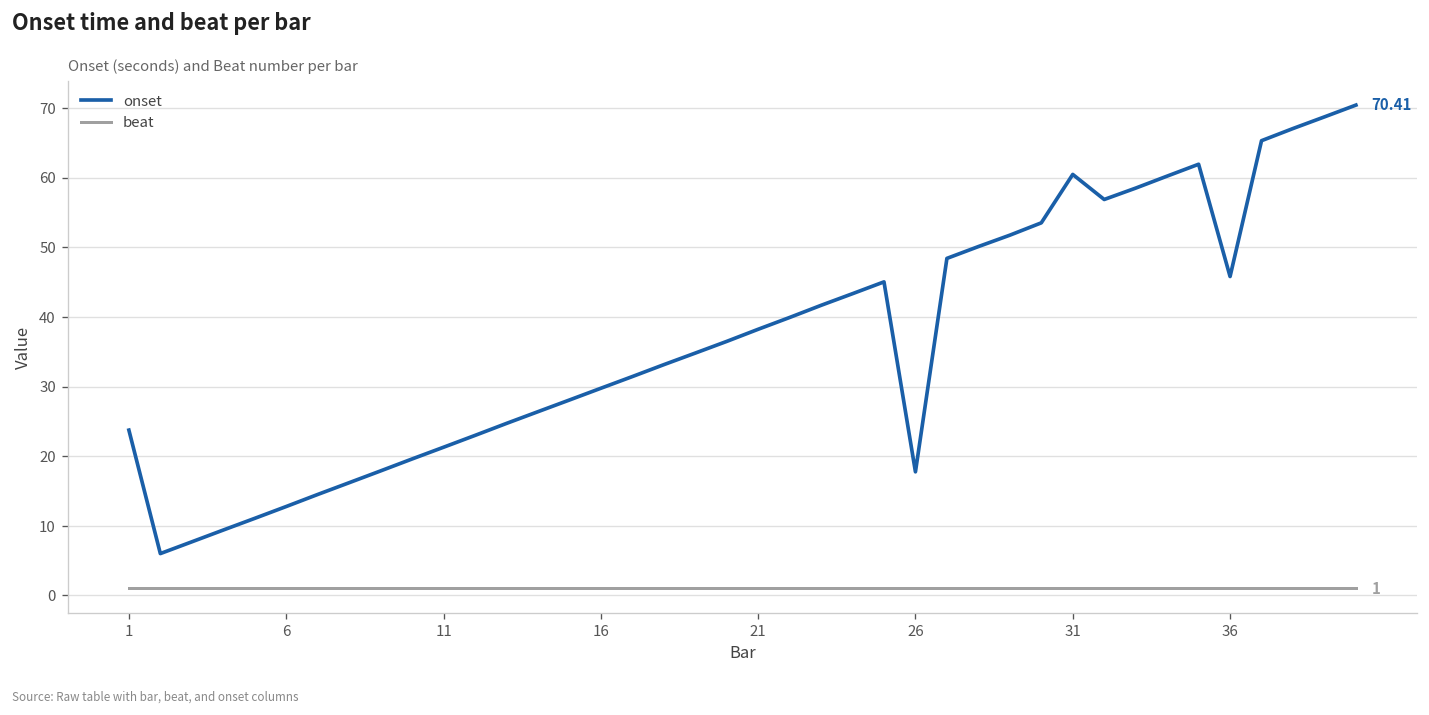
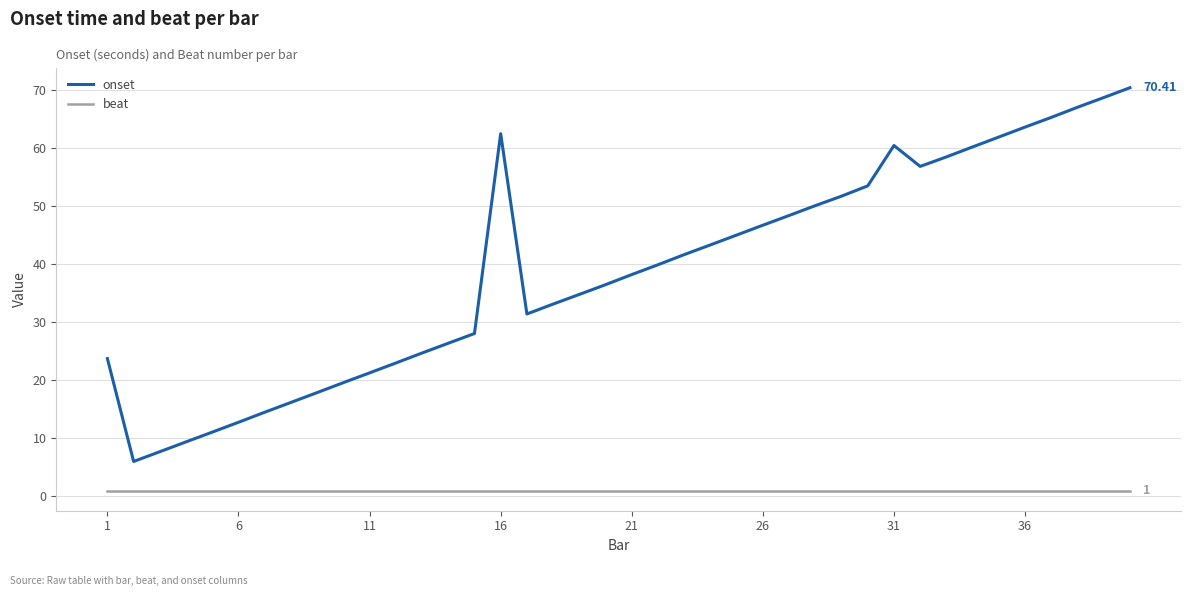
onset, 16: 30 -> 62
onset, 26: 18 -> 47
onset, 36: 46 -> 64
